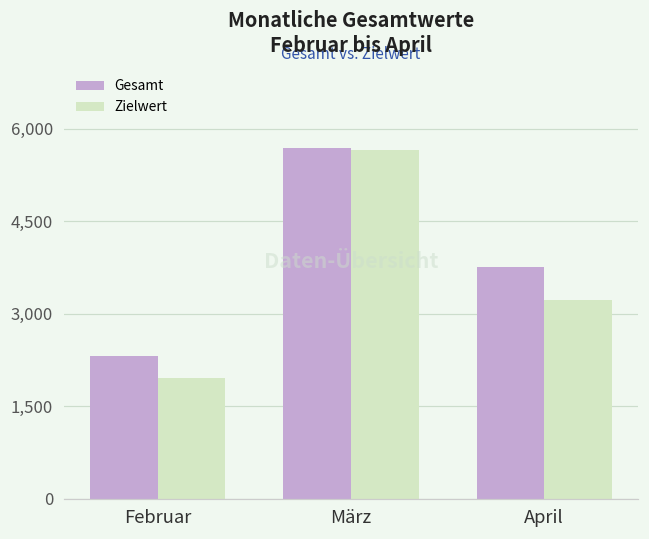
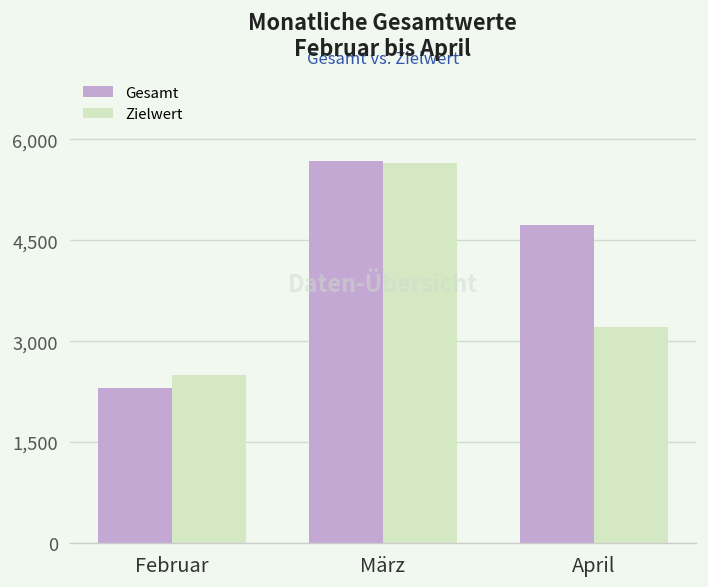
Zielwert, Februar: 2,000 -> 2,500
Gesamt, April: 3,800 -> 4,700
